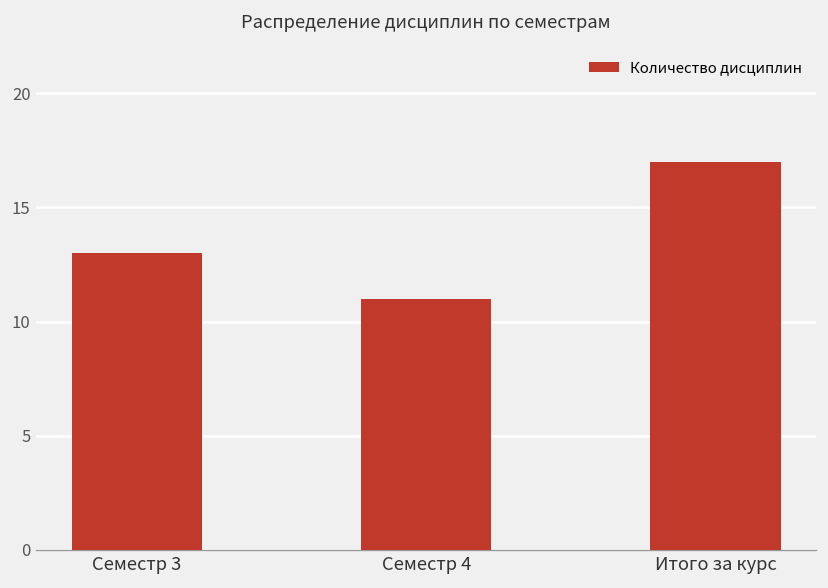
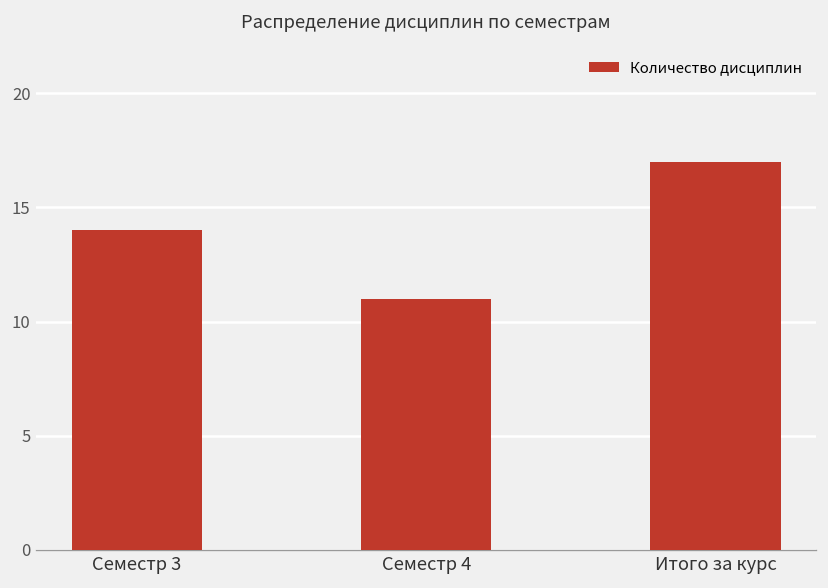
Семестр 3: 13 -> 14
